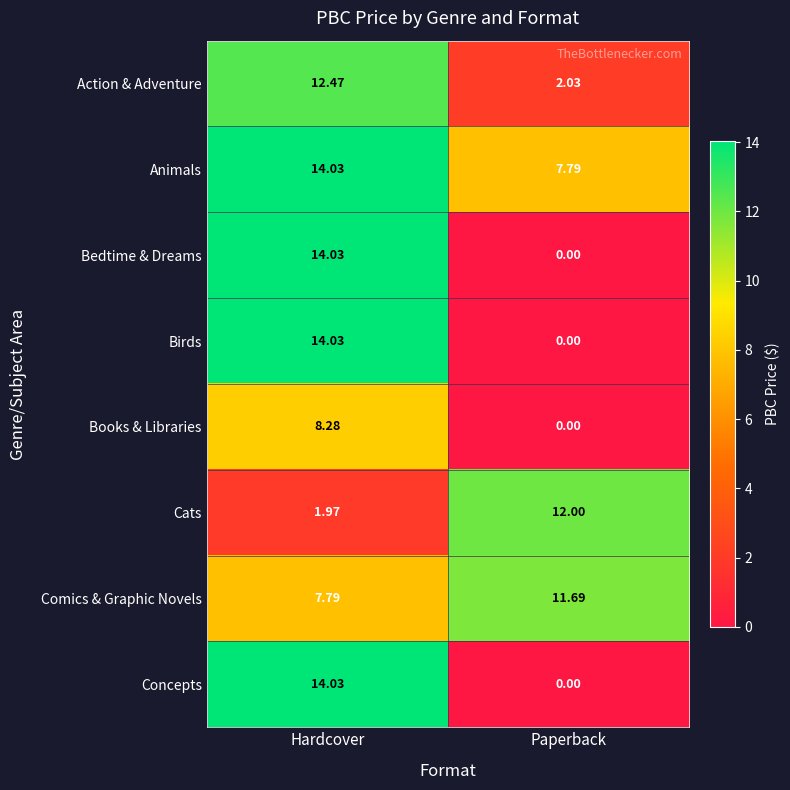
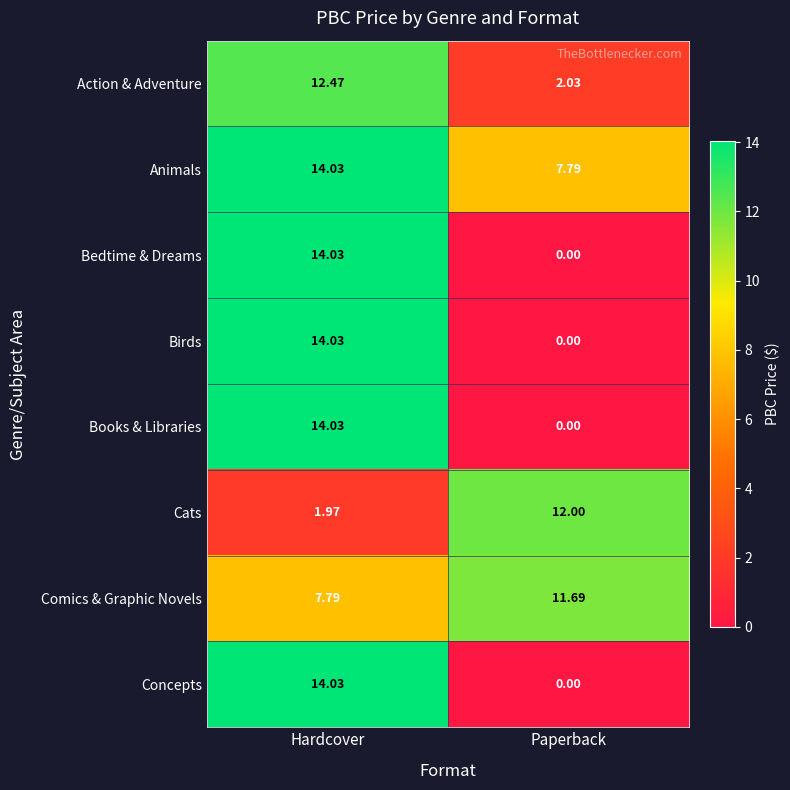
Books & Libraries, Hardcover: 8.28 -> 14.03
